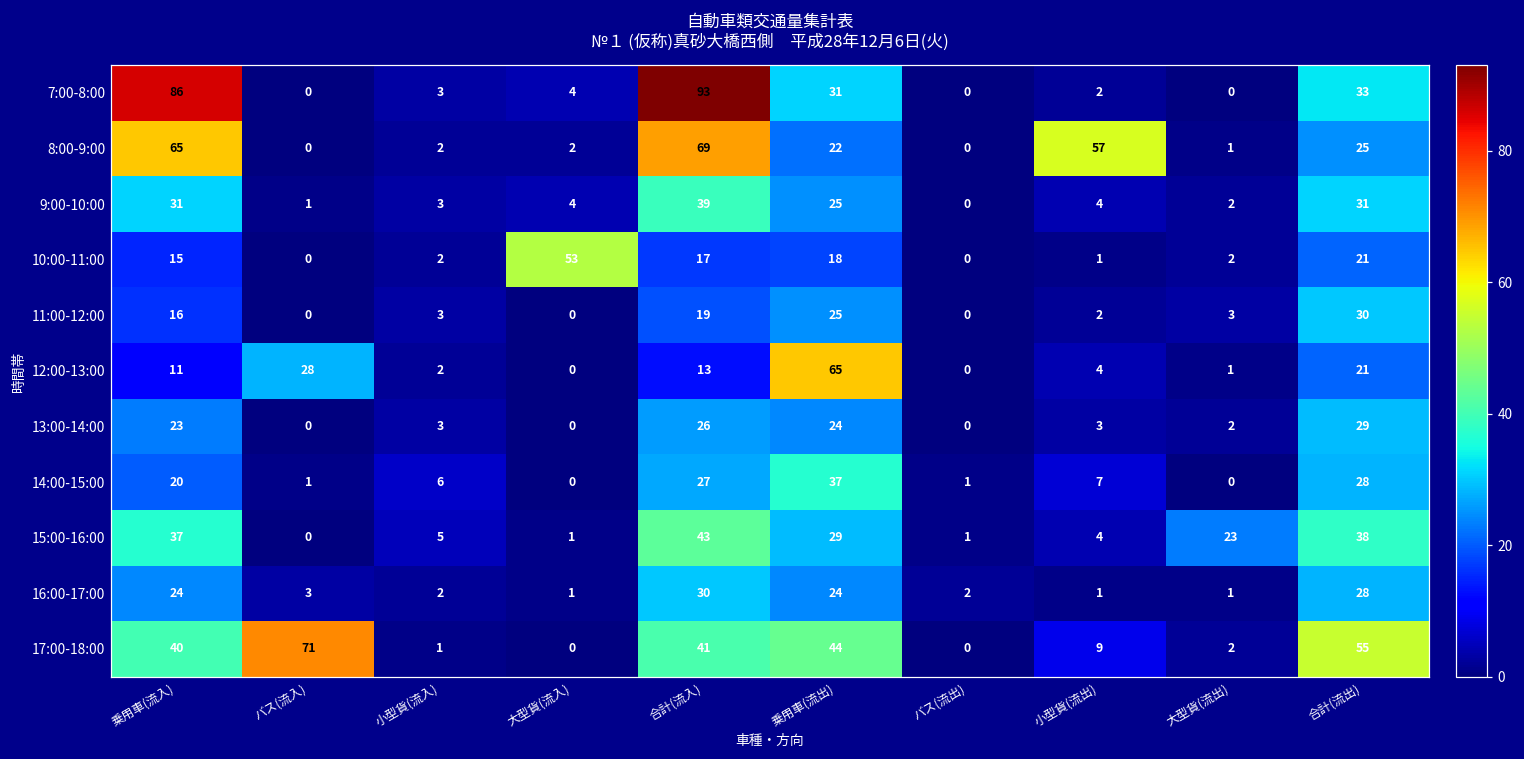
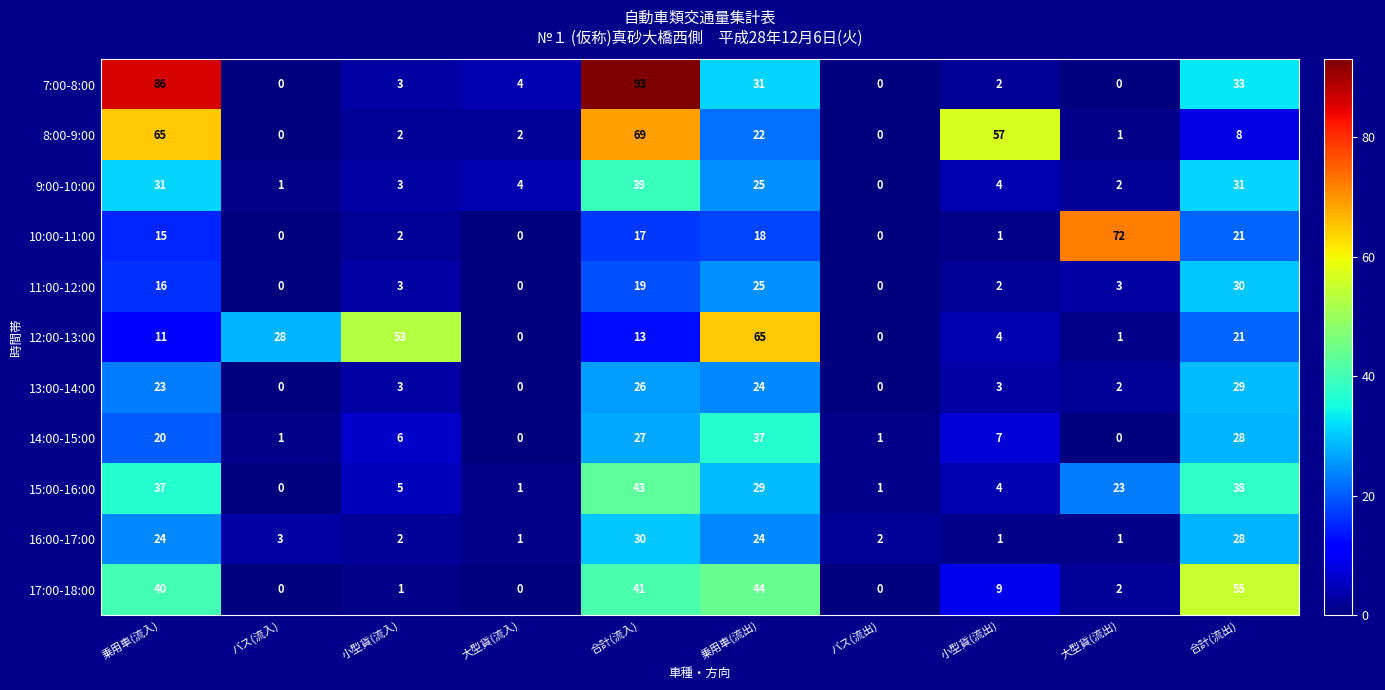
8:00-9:00, 合計(流出): 25 -> 8
10:00-11:00, 大型貨(流入): 53 -> 0
10:00-11:00, 大型貨(流出): 2 -> 72
12:00-13:00, 小型貨(流入): 2 -> 53
17:00-18:00, バス(流入): 71 -> 0
